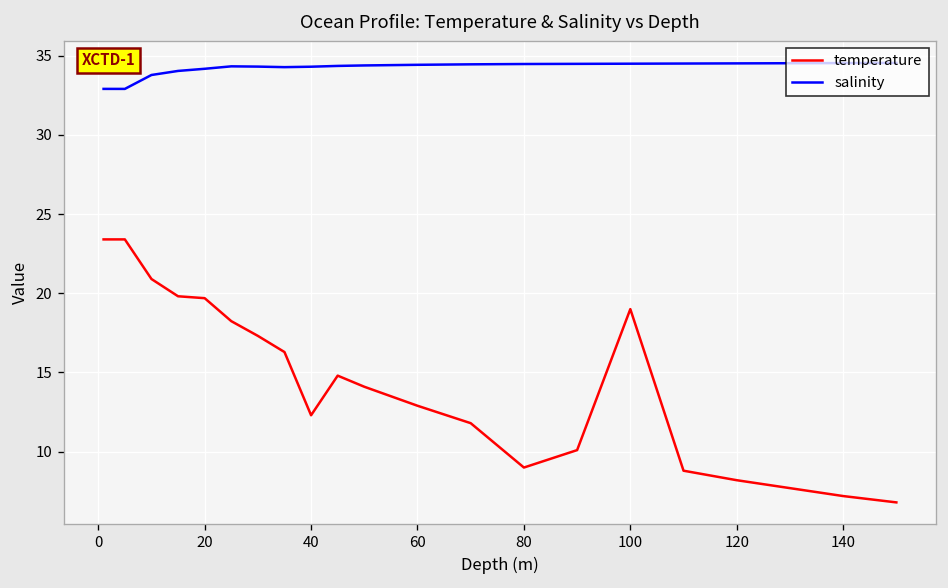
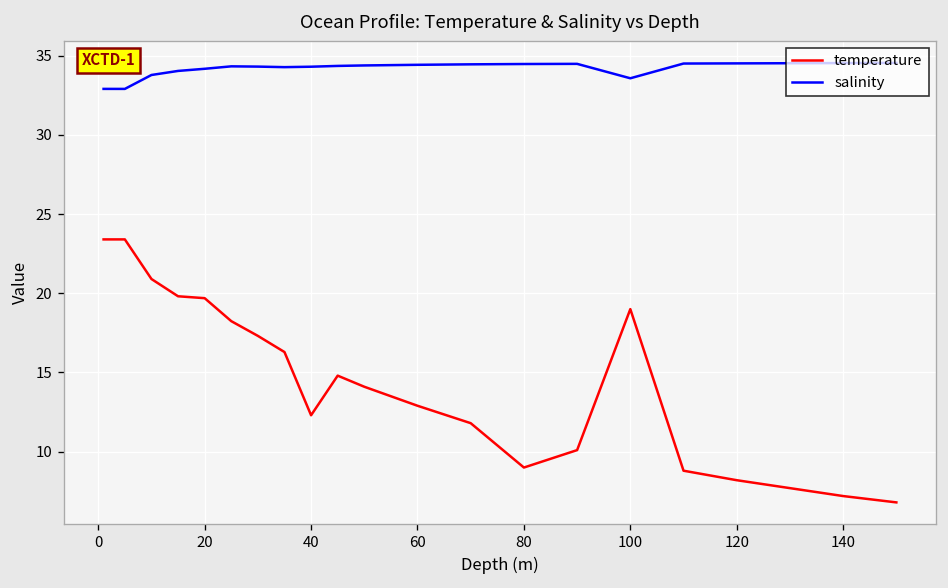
salinity, 100: 34.5 -> 33.6
